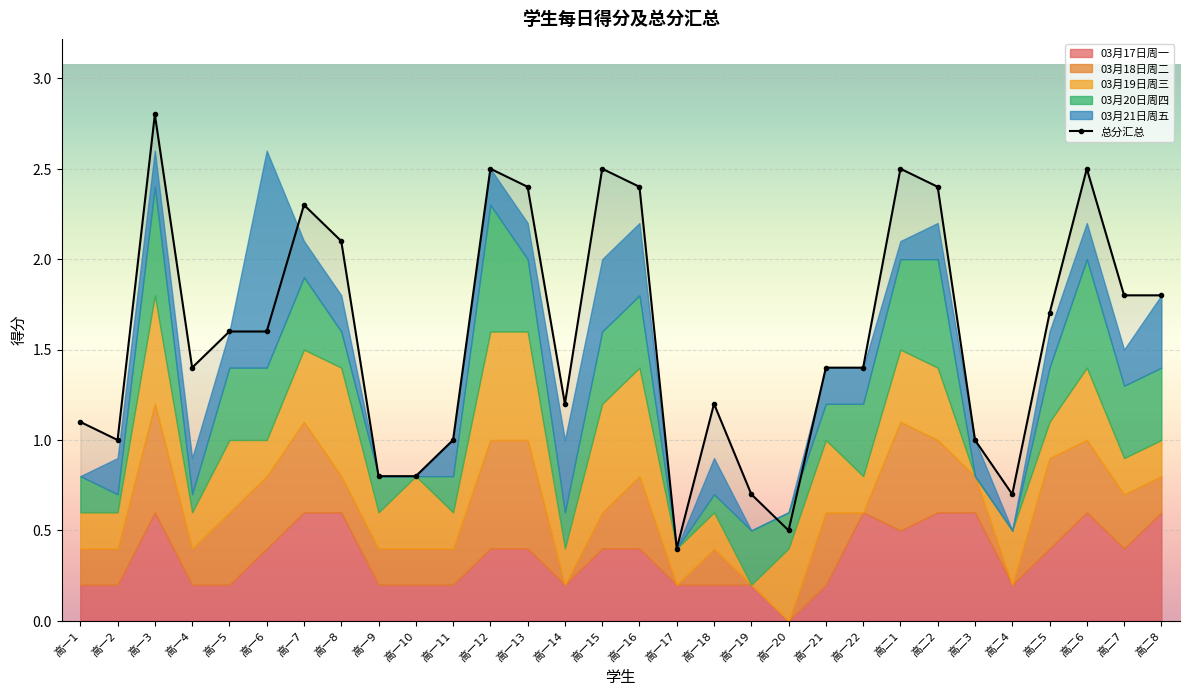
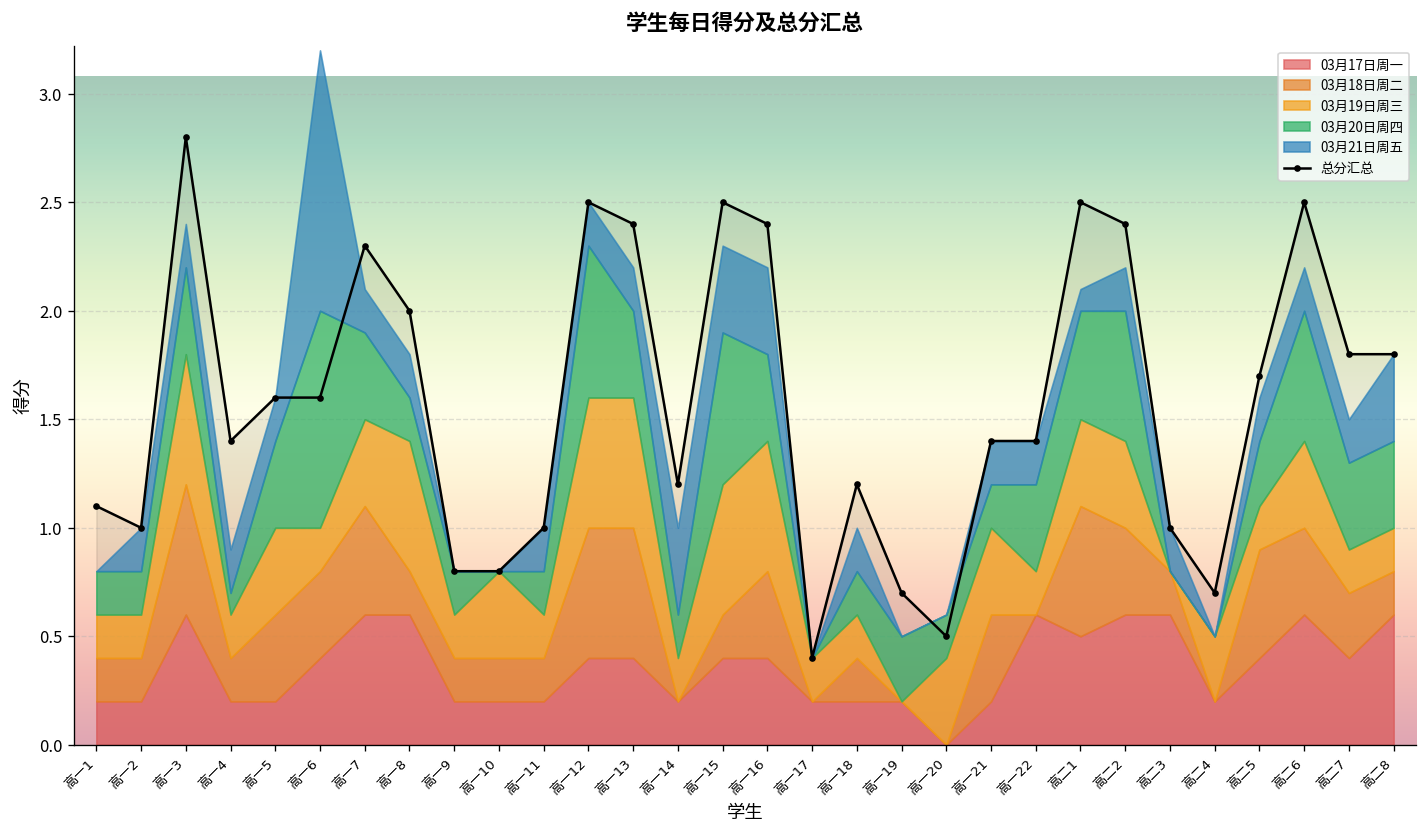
03月20日周四, 高一2: 0.1 -> 0.2
03月20日周四, 高一3: 0.6 -> 0.4
03月20日周四, 高一6: 0.4 -> 1.0
总分汇总, 高一8: 2.1 -> 2.0
03月20日周四, 高一15: 0.4 -> 0.7
03月20日周四, 高一18: 0.1 -> 0.2
